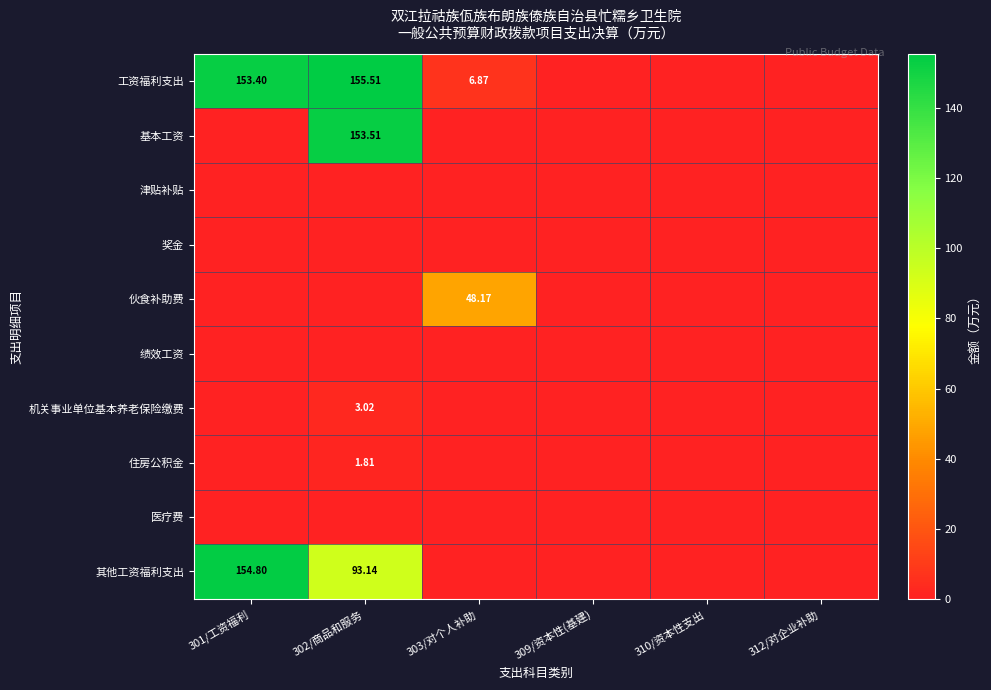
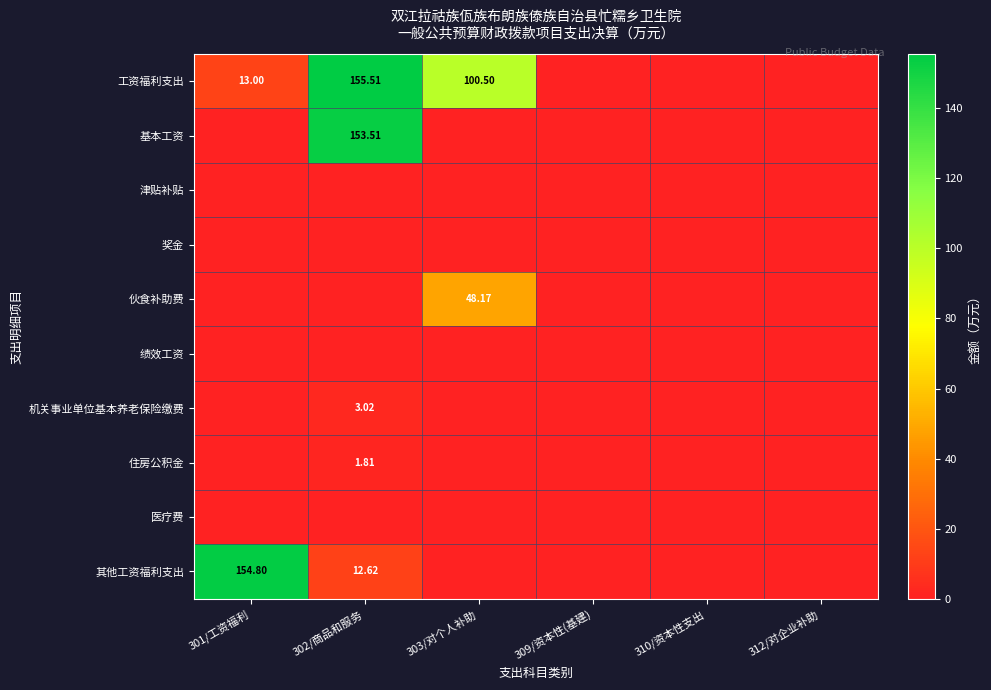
工资福利支出, 301/工资福利: 153.40 -> 13.00
工资福利支出, 303/对个人补助: 6.87 -> 100.50
其他工资福利支出, 302/商品和服务: 93.14 -> 12.62
